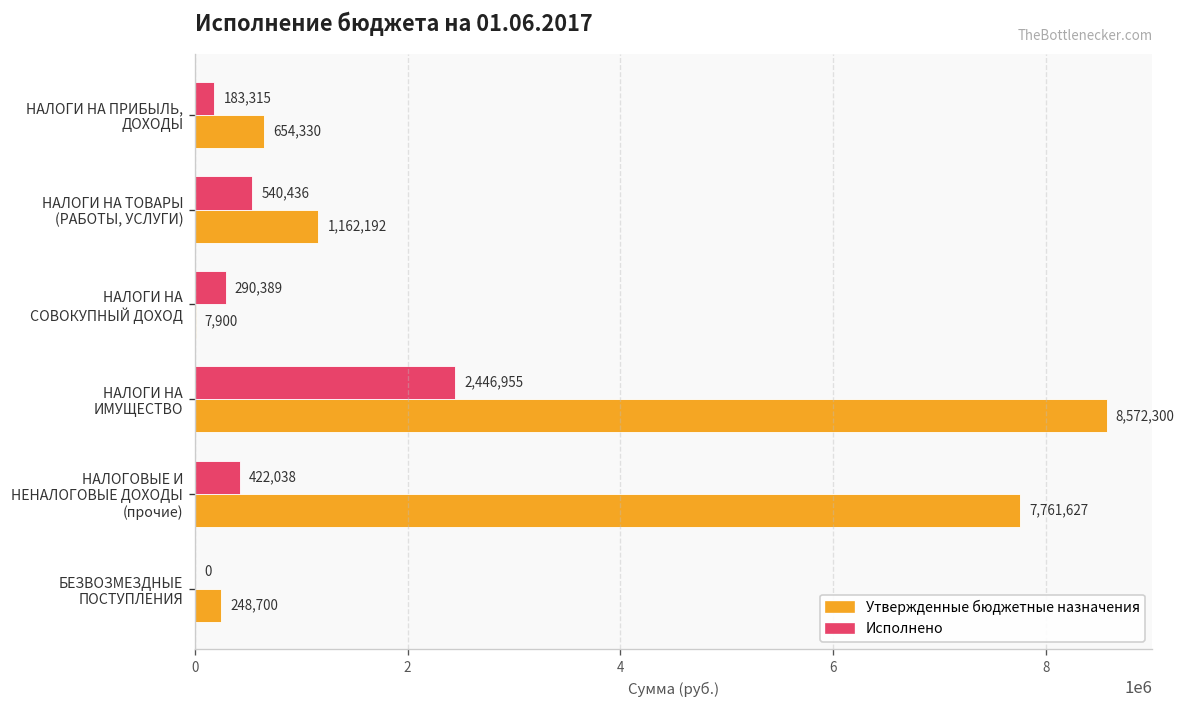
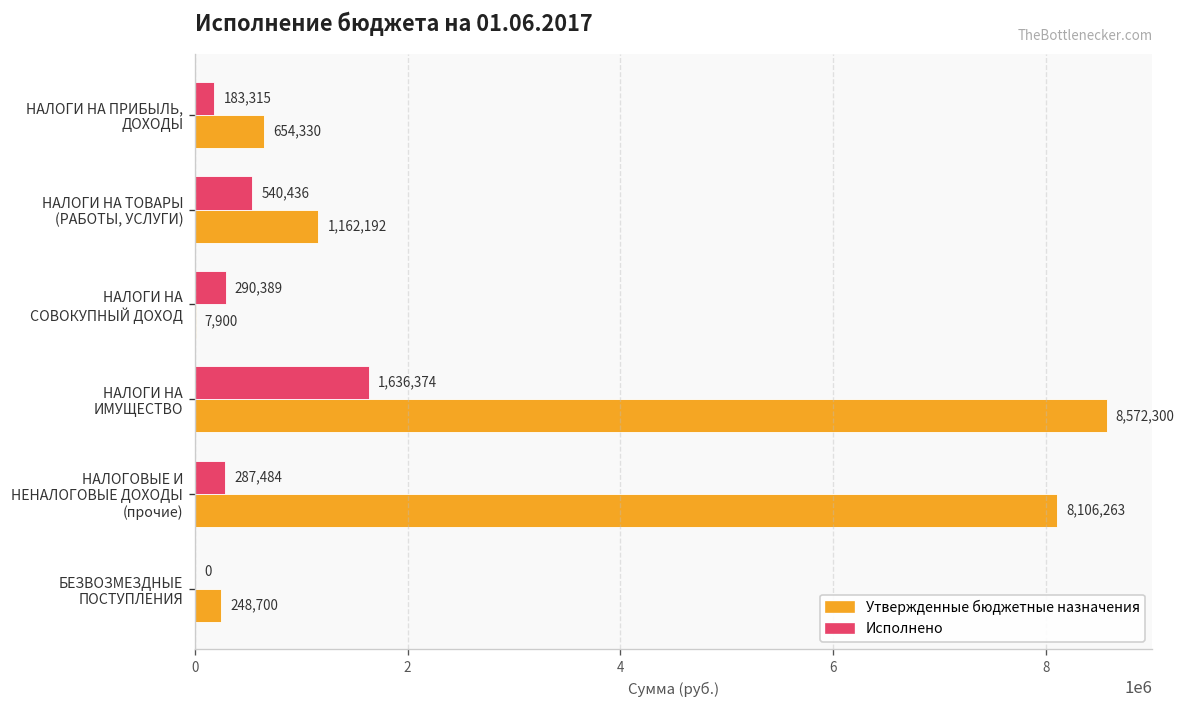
Исполнено, НАЛОГИ НА ИМУЩЕСТВО: 2,446,955 -> 1,636,374
Исполнено, НАЛОГОВЫЕ И НЕНАЛОГОВЫЕ ДОХОДЫ (прочие): 422,038 -> 287,484
Утвержденные бюджетные назначения, НАЛОГОВЫЕ И НЕНАЛОГОВЫЕ ДОХОДЫ (прочие): 7,761,627 -> 8,106,263
